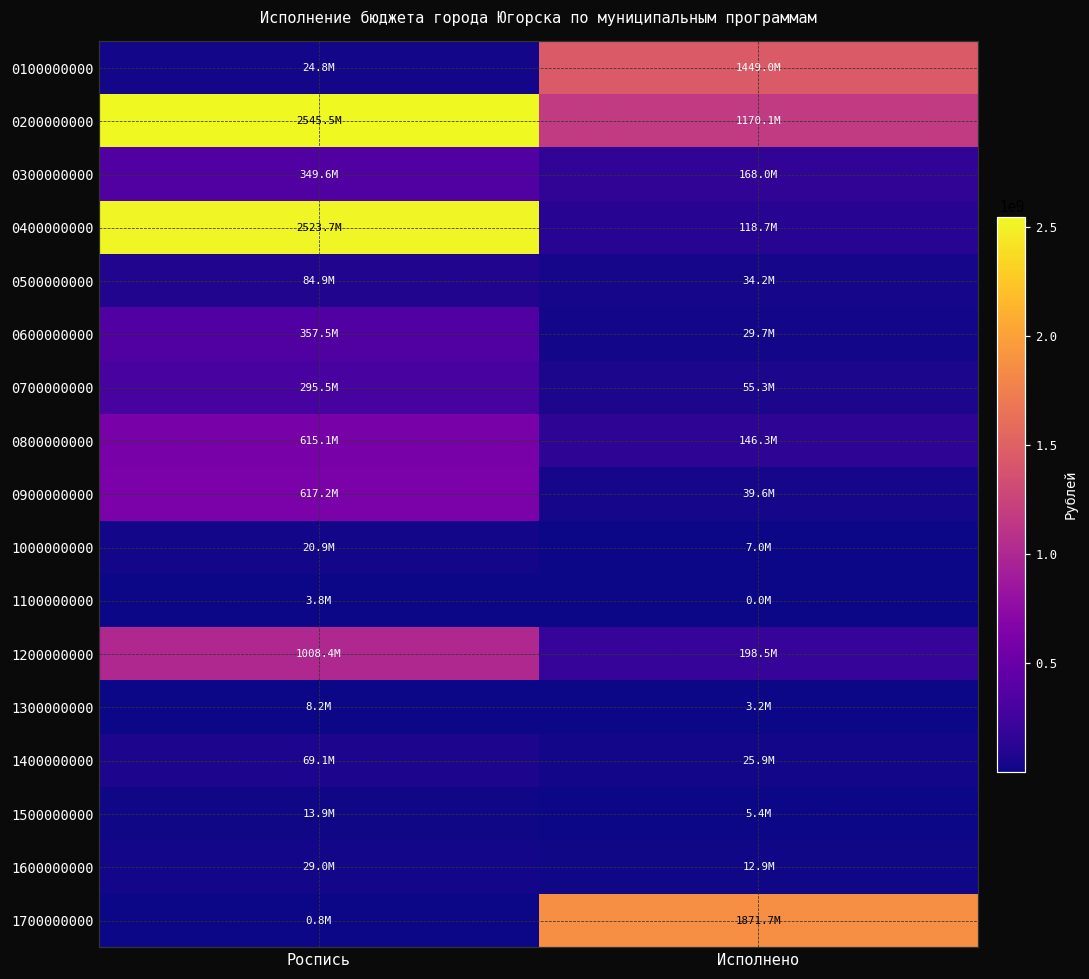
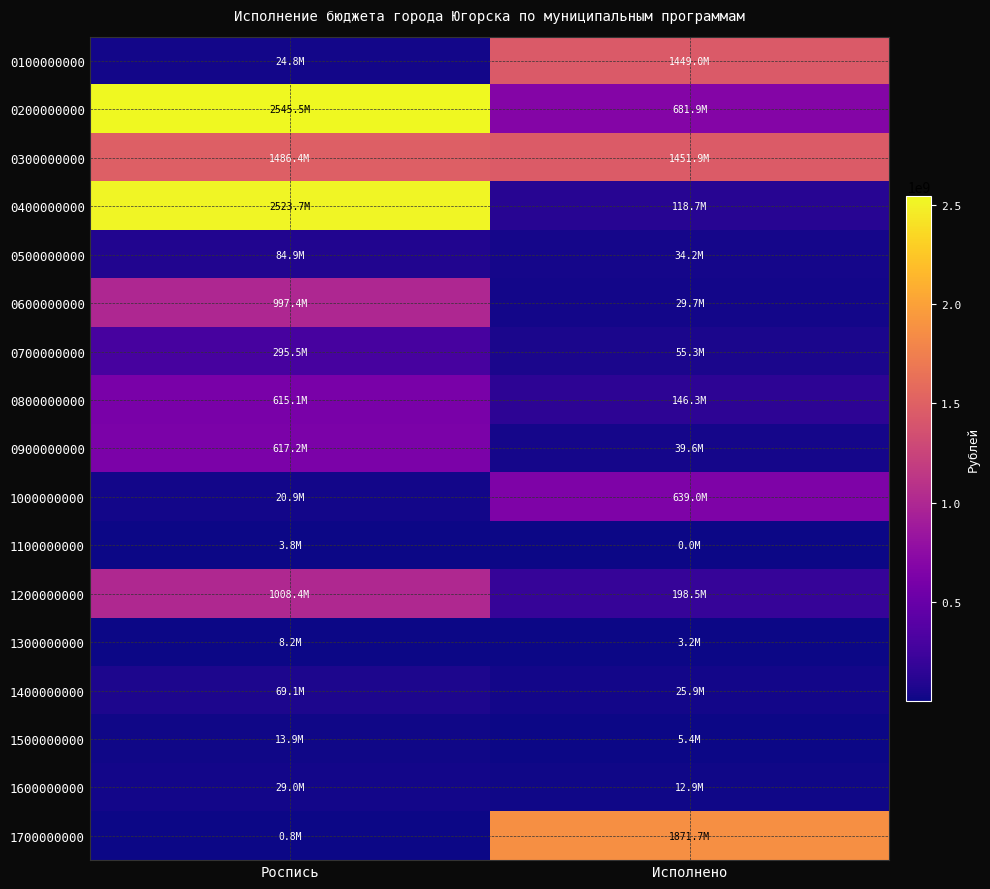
0200000000, Исполнено: 1170.1M -> 681.9M
0300000000, Роспись: 349.6M -> 1486.4M
0300000000, Исполнено: 168.0M -> 1451.9M
0600000000, Роспись: 357.5M -> 997.4M
1000000000, Исполнено: 7.0M -> 639.0M
